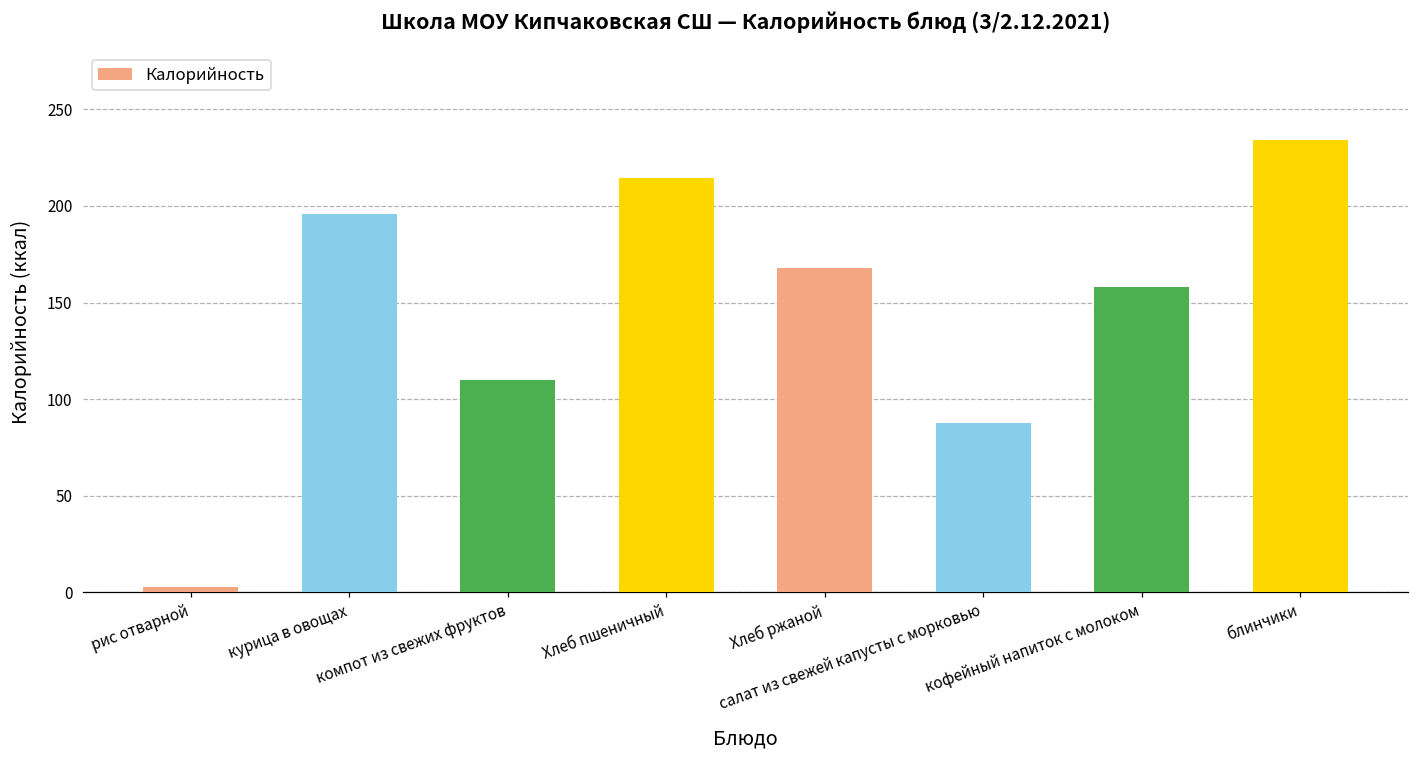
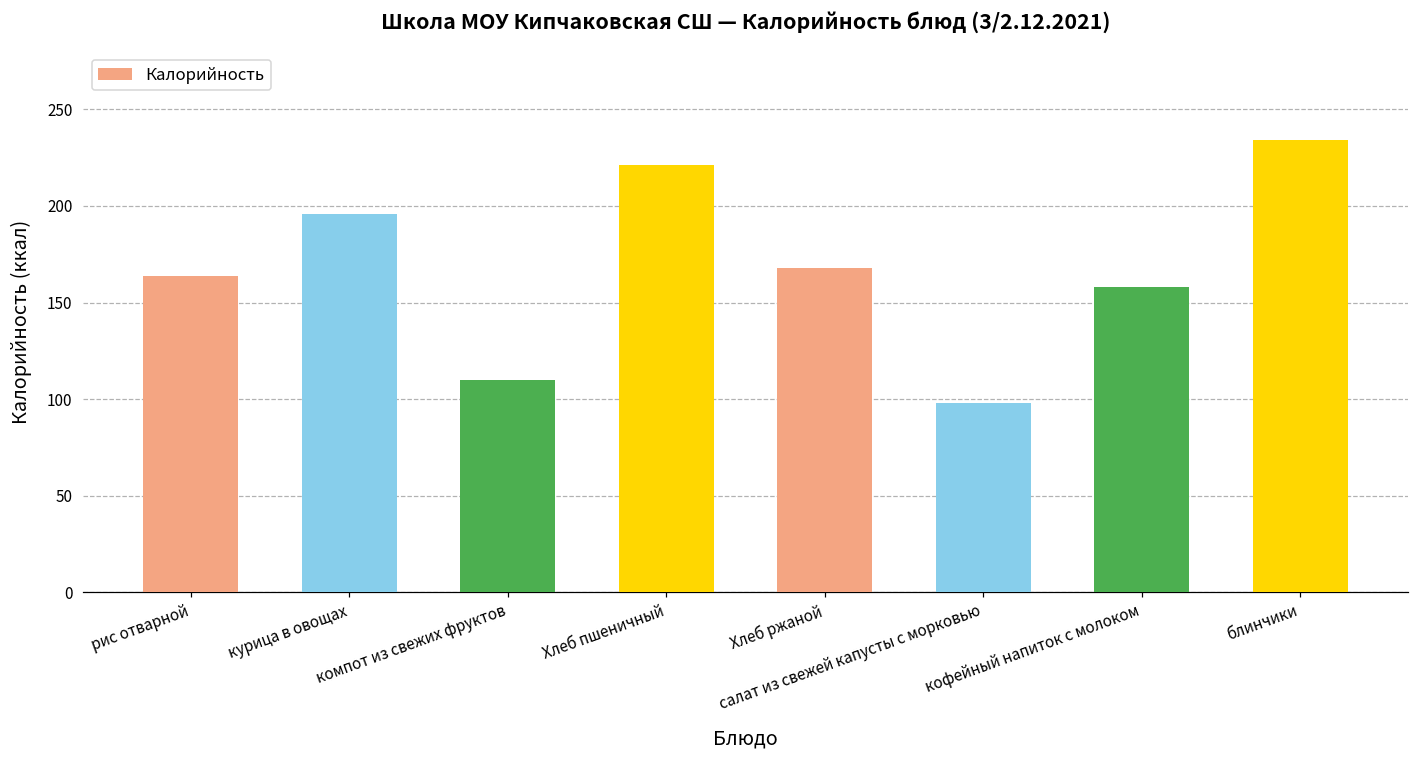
рис отварной: 2 -> 164
Хлеб пшеничный: 214 -> 221
салат из свежей капусты с морковью: 87 -> 98
